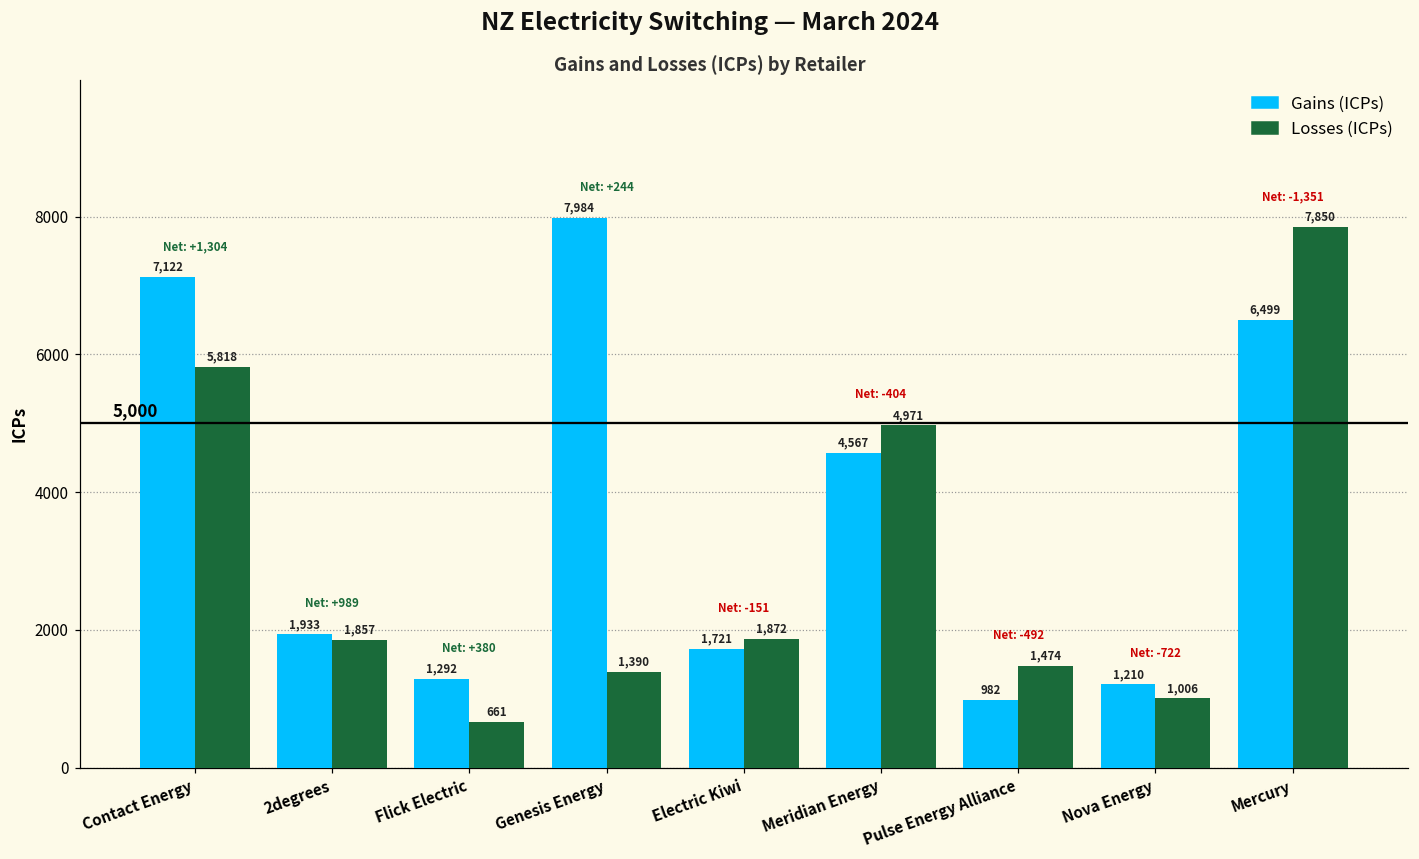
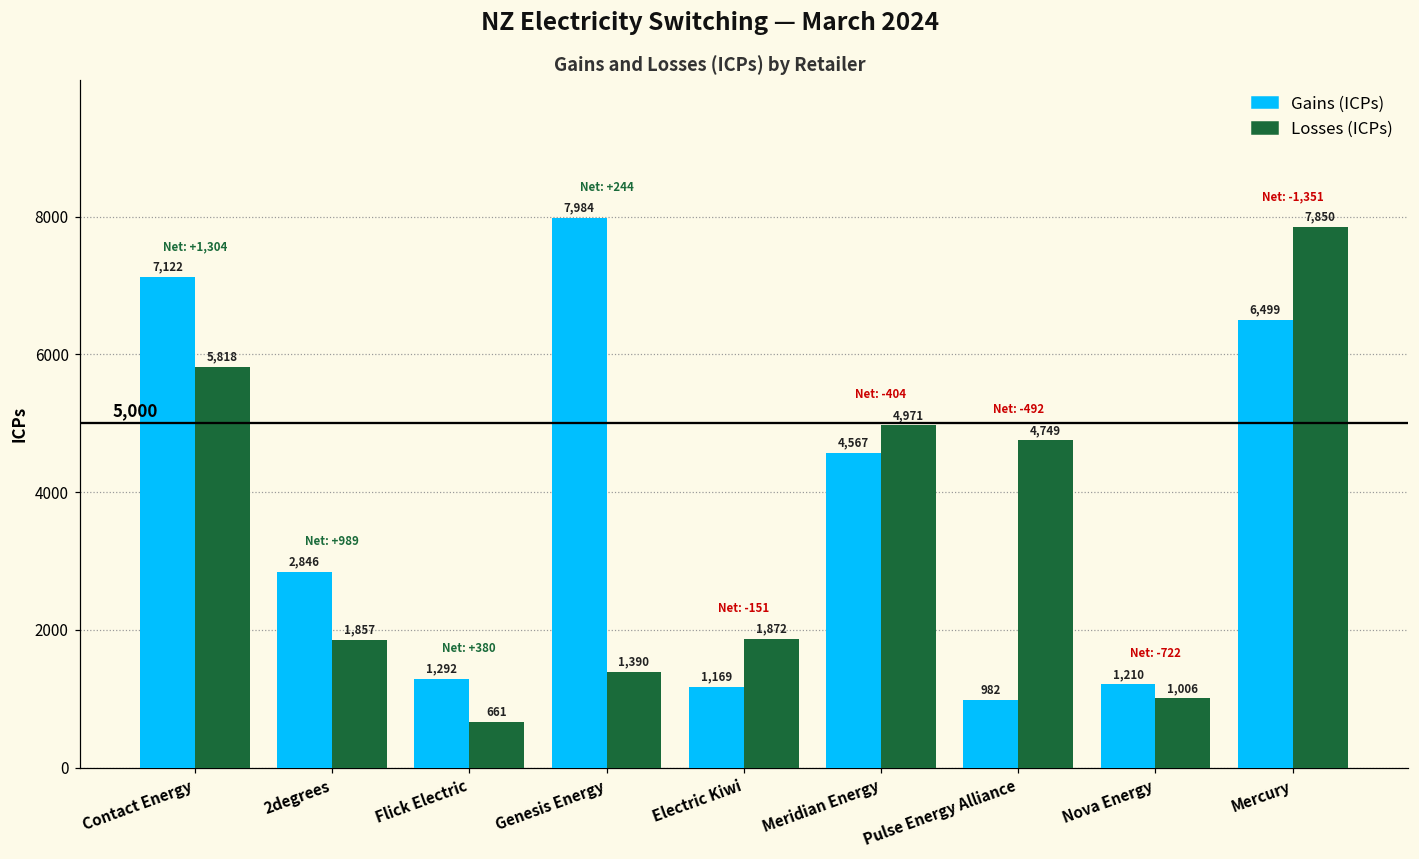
Gains (ICPs), 2degrees: 1,933 -> 2,846
Gains (ICPs), Electric Kiwi: 1,721 -> 1,169
Losses (ICPs), Pulse Energy Alliance: 1,474 -> 4,749
